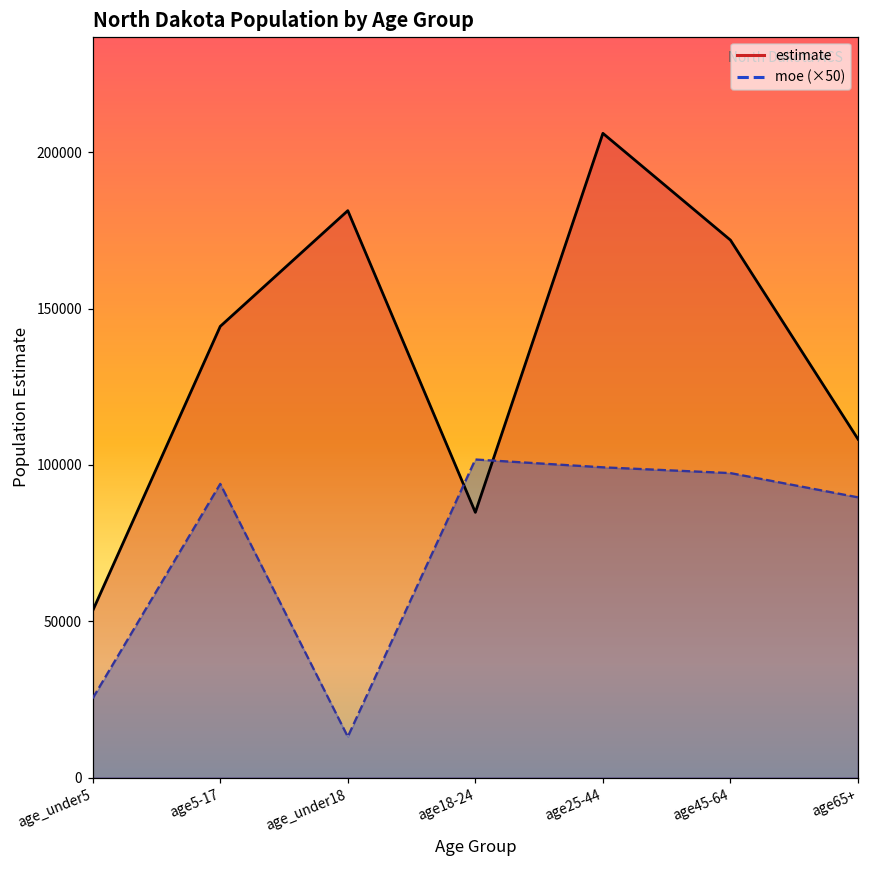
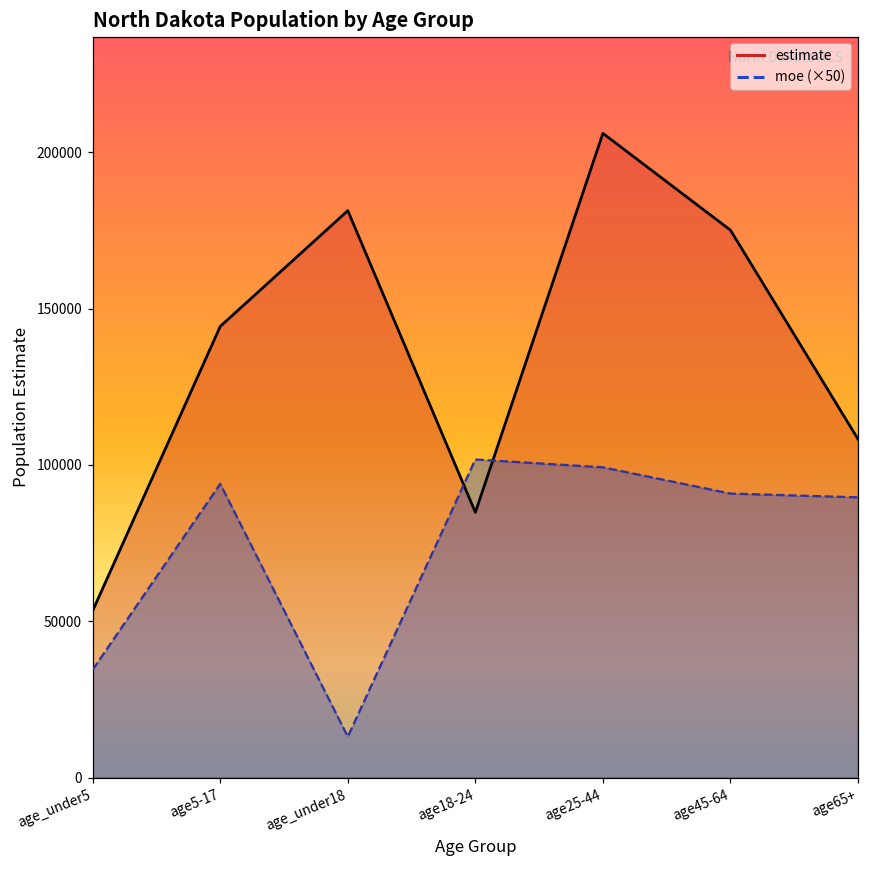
moe (×50), age_under5: 25000 -> 35000
estimate, age45-64: 172000 -> 175000
moe (×50), age45-64: 97000 -> 91000
